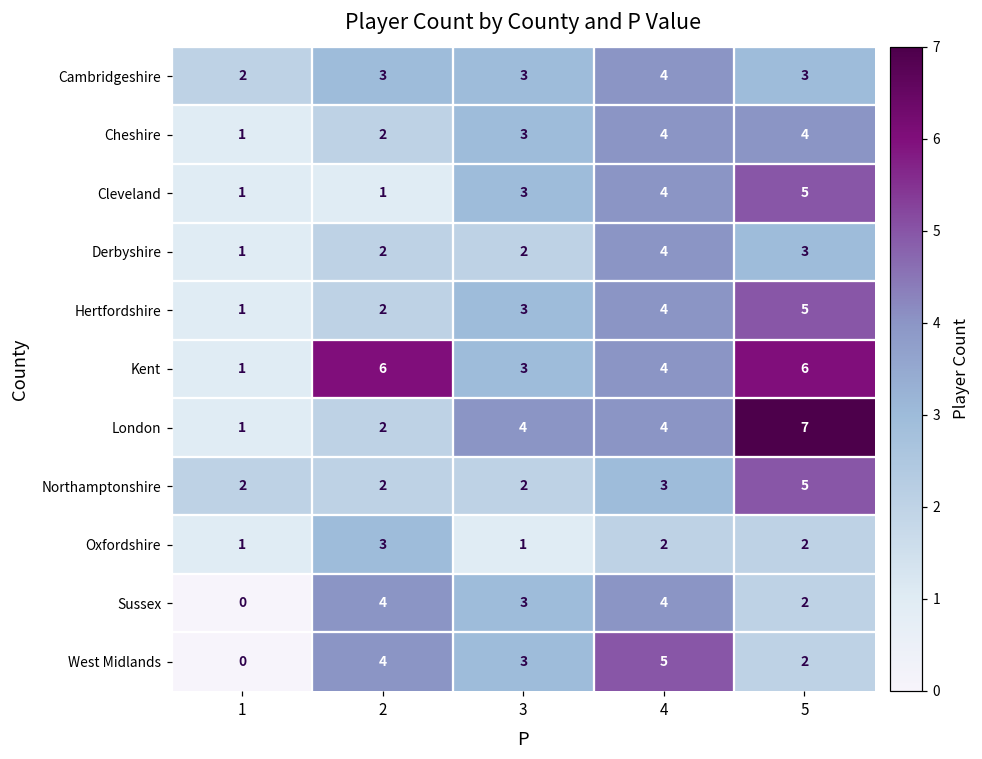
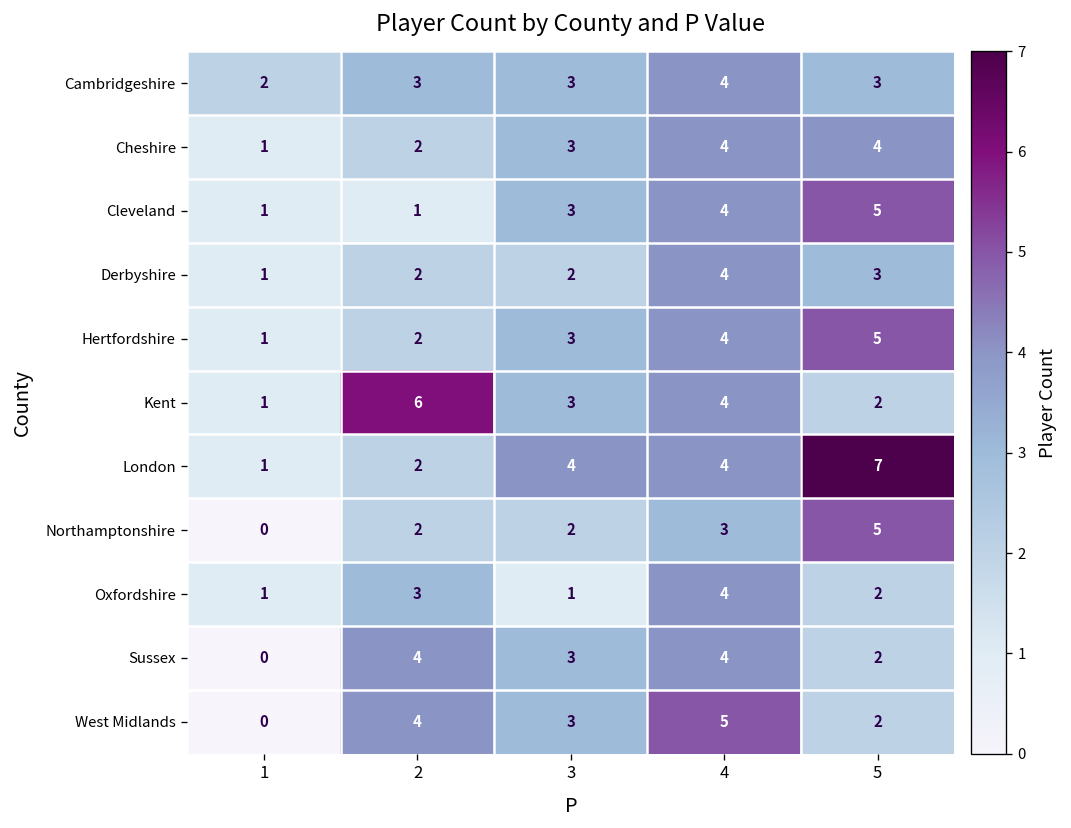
Kent, 5: 6 -> 2
Northamptonshire, 1: 2 -> 0
Oxfordshire, 4: 2 -> 4
